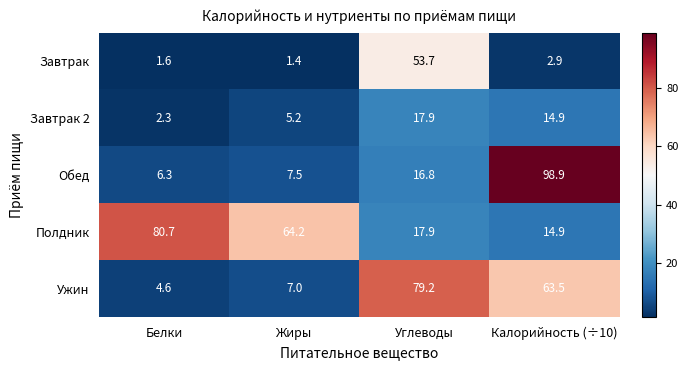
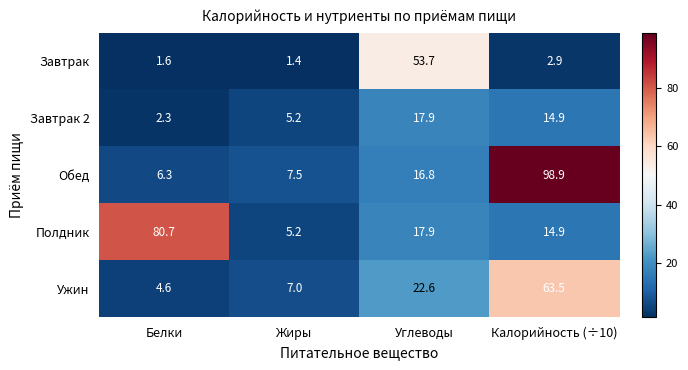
Полдник, Жиры: 64.2 -> 5.2
Ужин, Углеводы: 79.2 -> 22.6
